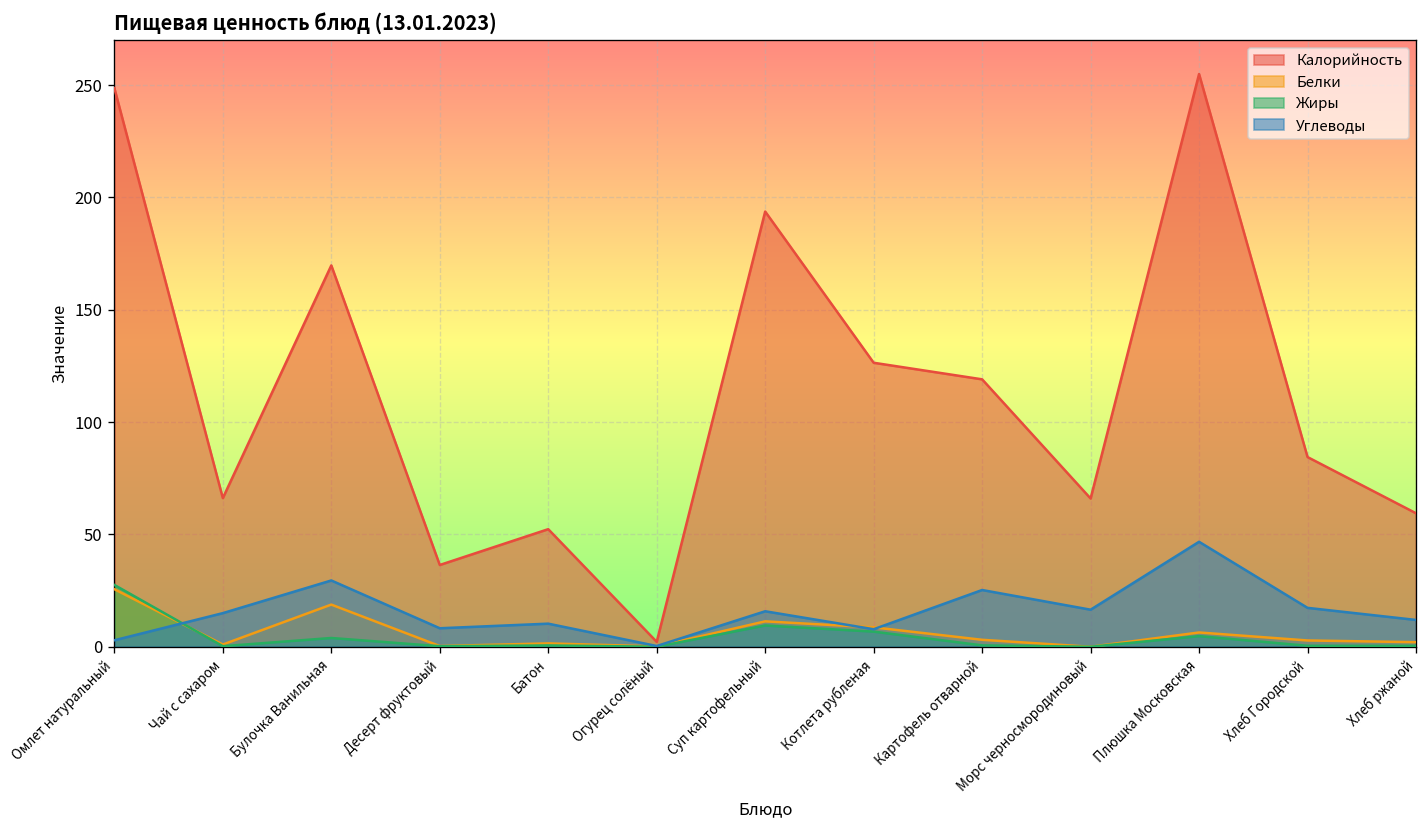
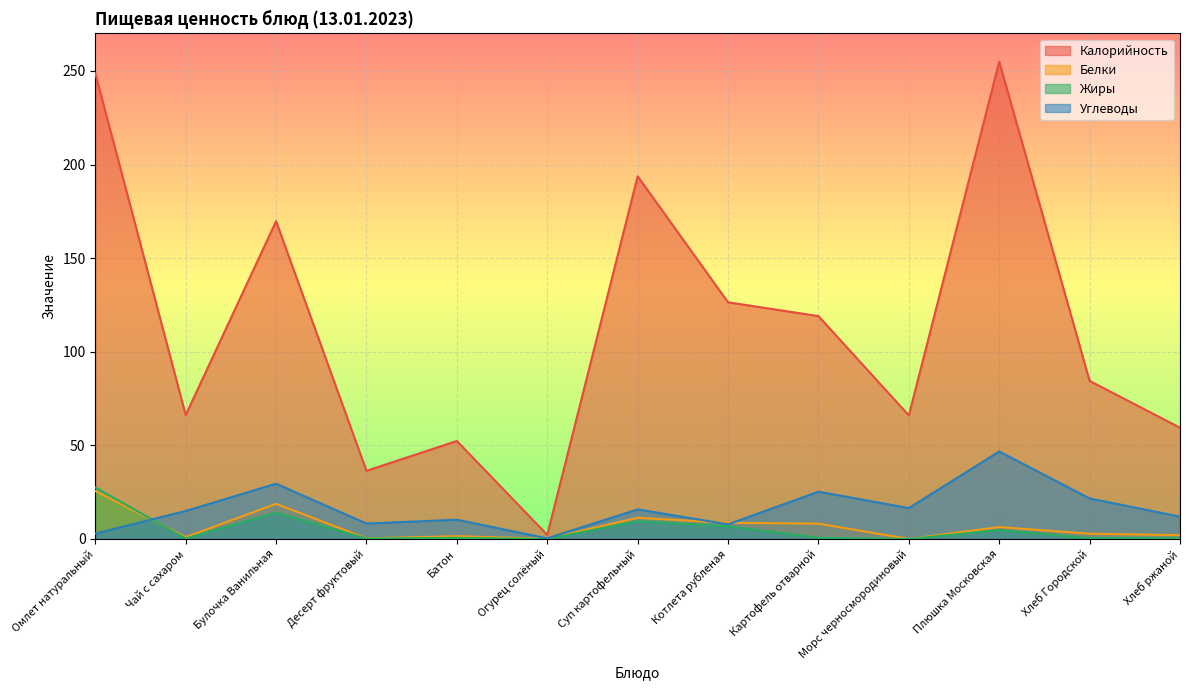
Жиры, Булочка Ванильная: 4 -> 14
Белки, Картофель отварной: 3 -> 8
Углеводы, Хлеб Городской: 17 -> 22
